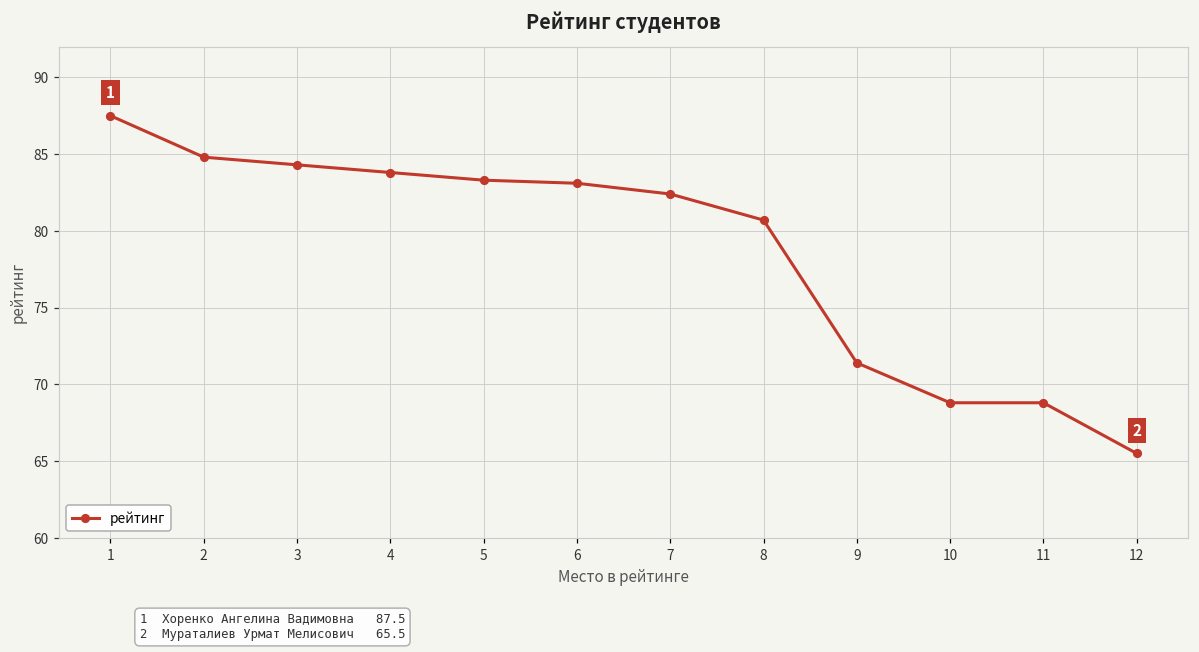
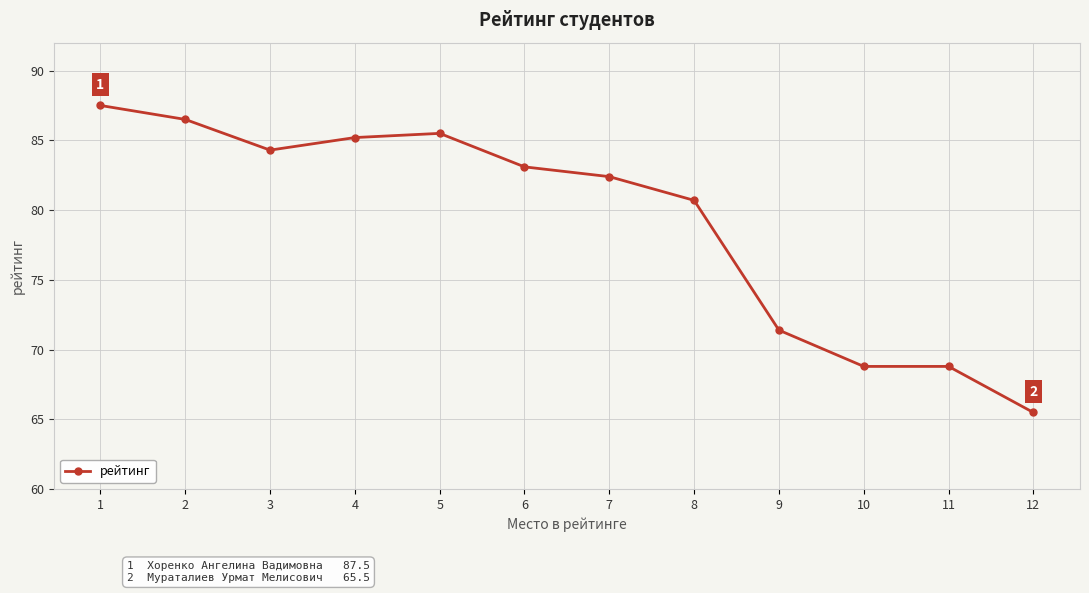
2: 84.8 -> 86.5
4: 83.8 -> 85.2
5: 83.3 -> 85.5
